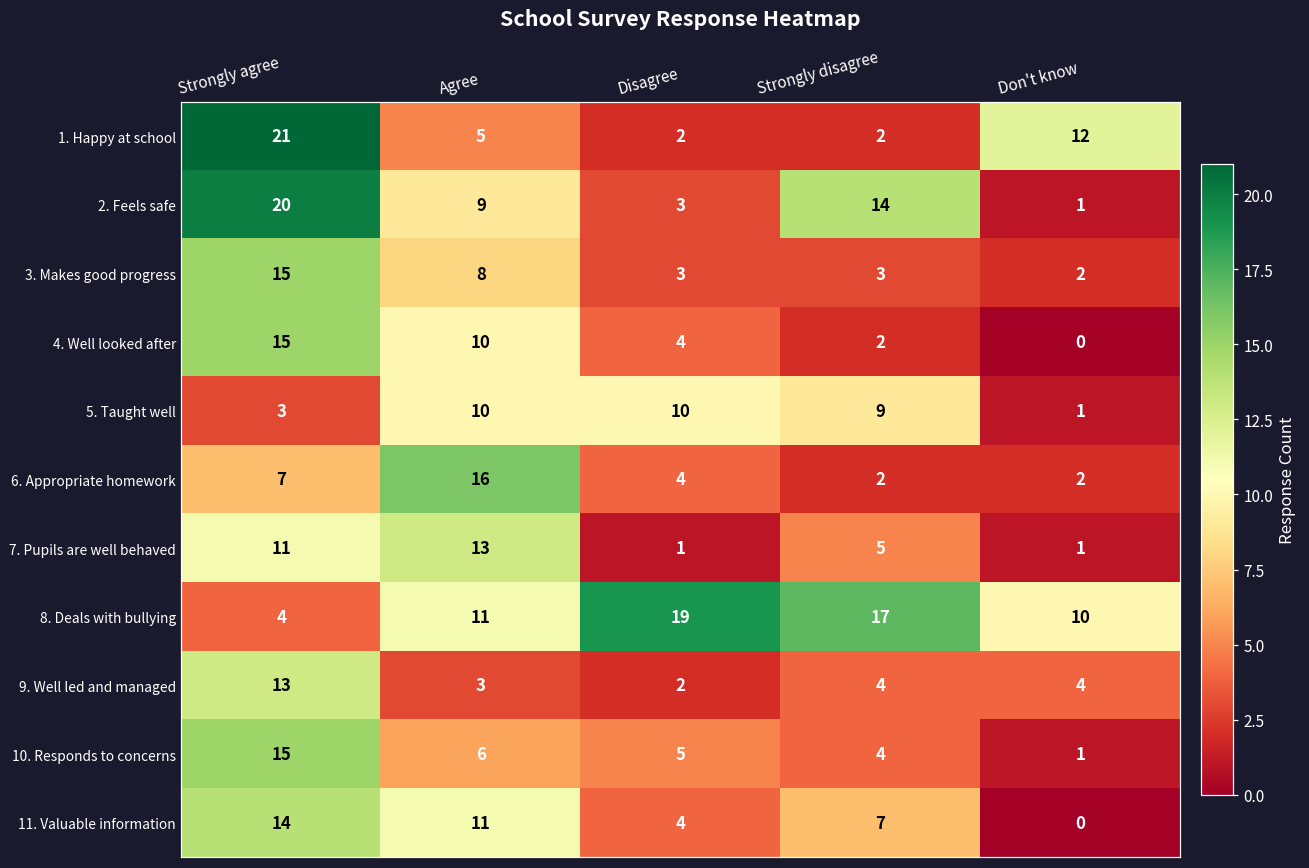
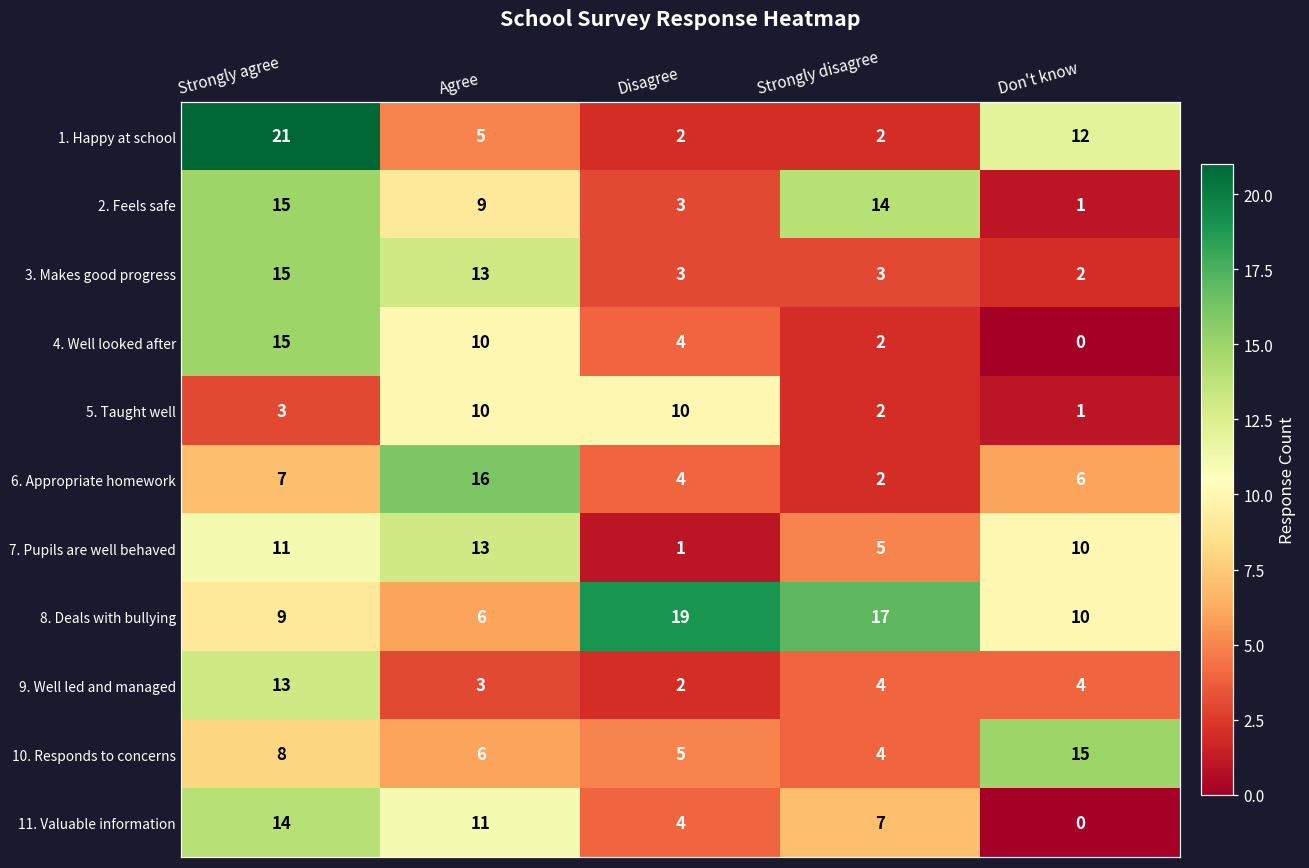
2. Feels safe, Strongly agree: 20 -> 15
3. Makes good progress, Agree: 8 -> 13
5. Taught well, Strongly disagree: 9 -> 2
6. Appropriate homework, Don't know: 2 -> 6
7. Pupils are well behaved, Don't know: 1 -> 10
8. Deals with bullying, Strongly agree: 4 -> 9
8. Deals with bullying, Agree: 11 -> 6
10. Responds to concerns, Strongly agree: 15 -> 8
10. Responds to concerns, Don't know: 1 -> 15
